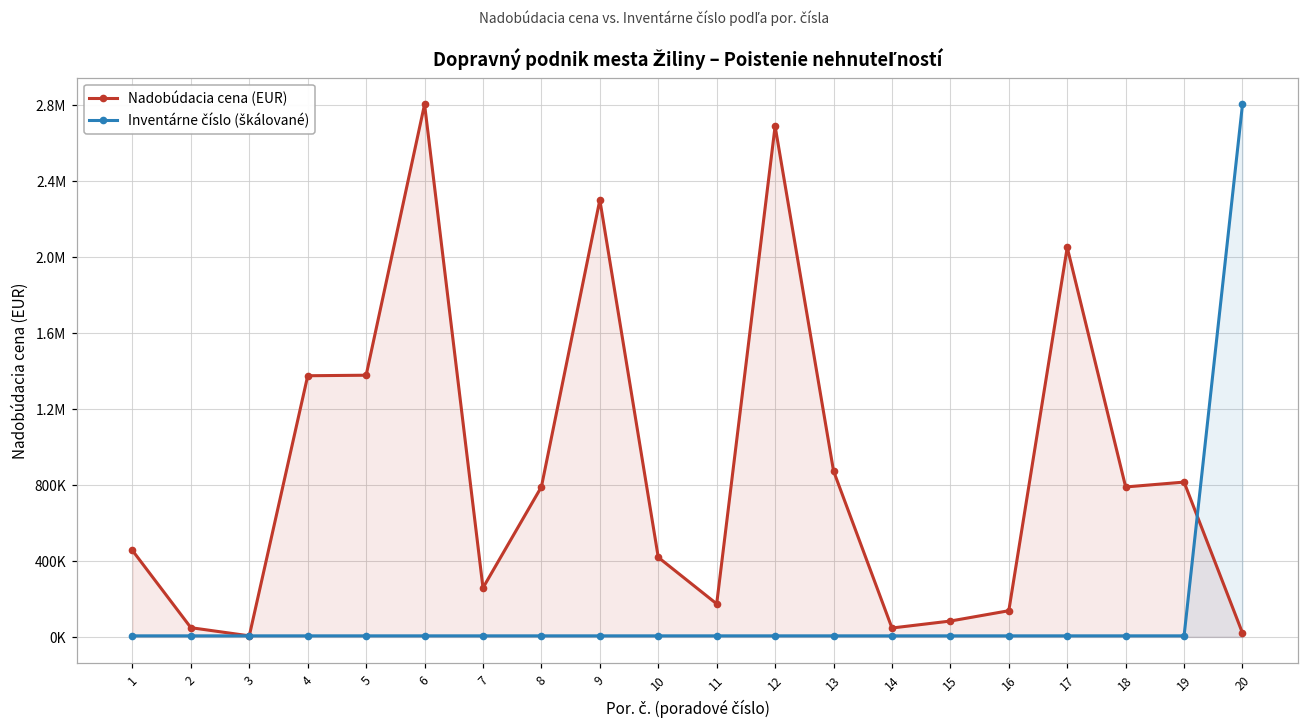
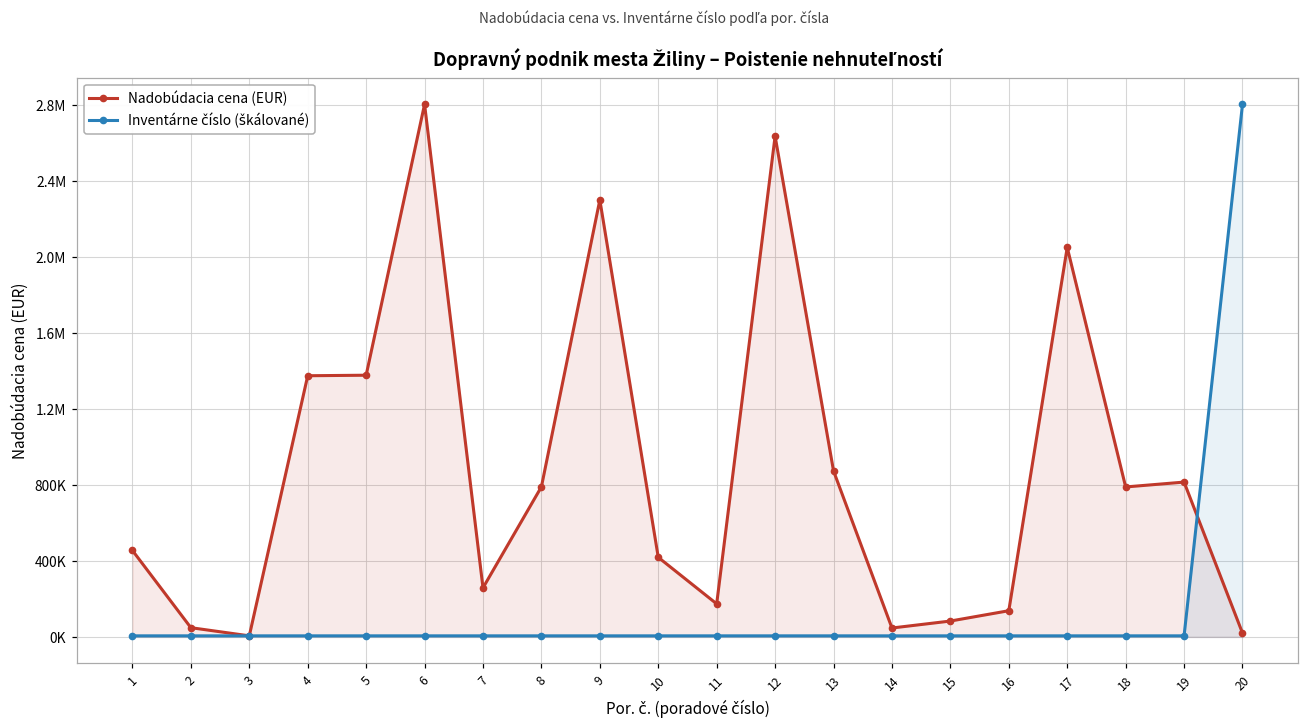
Nadobúdacia cena (EUR), 12: 2690000 -> 2640000
